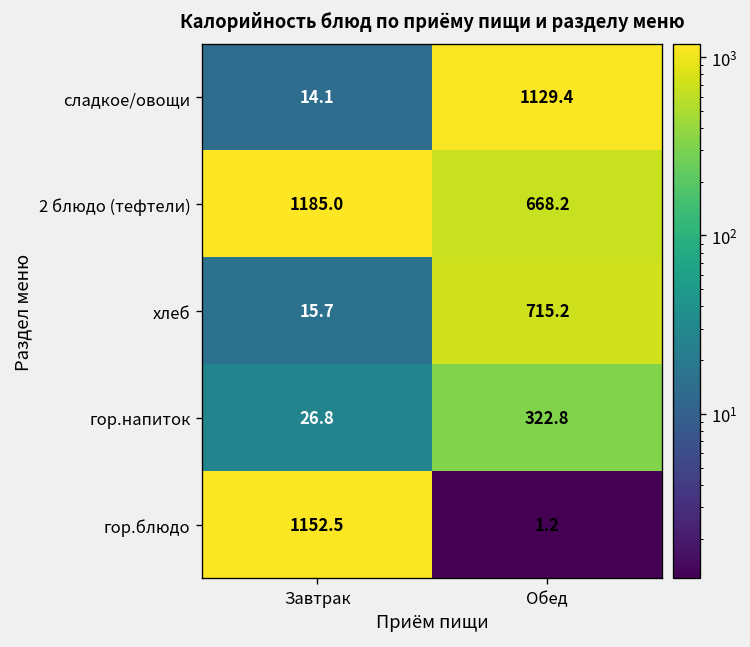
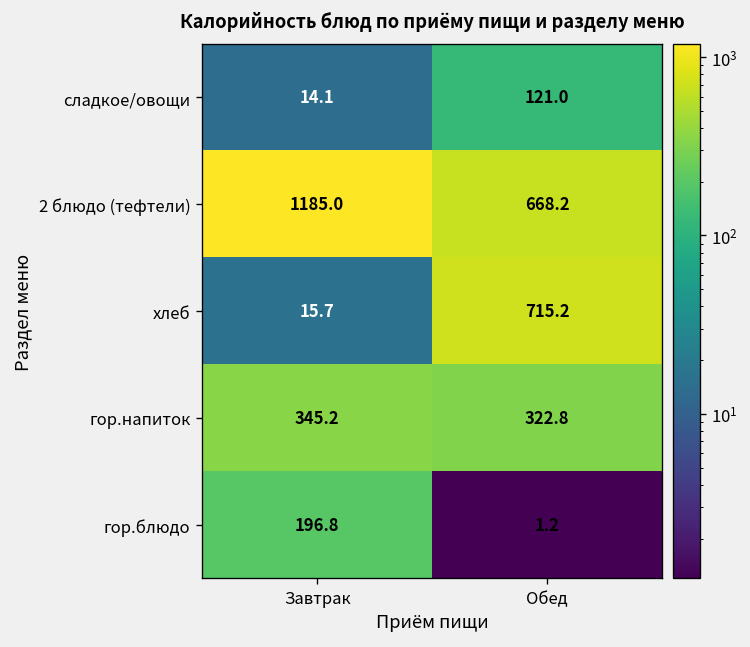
сладкое/овощи, Обед: 1129.4 -> 121.0
гор.напиток, Завтрак: 26.8 -> 345.2
гор.блюдо, Завтрак: 1152.5 -> 196.8
